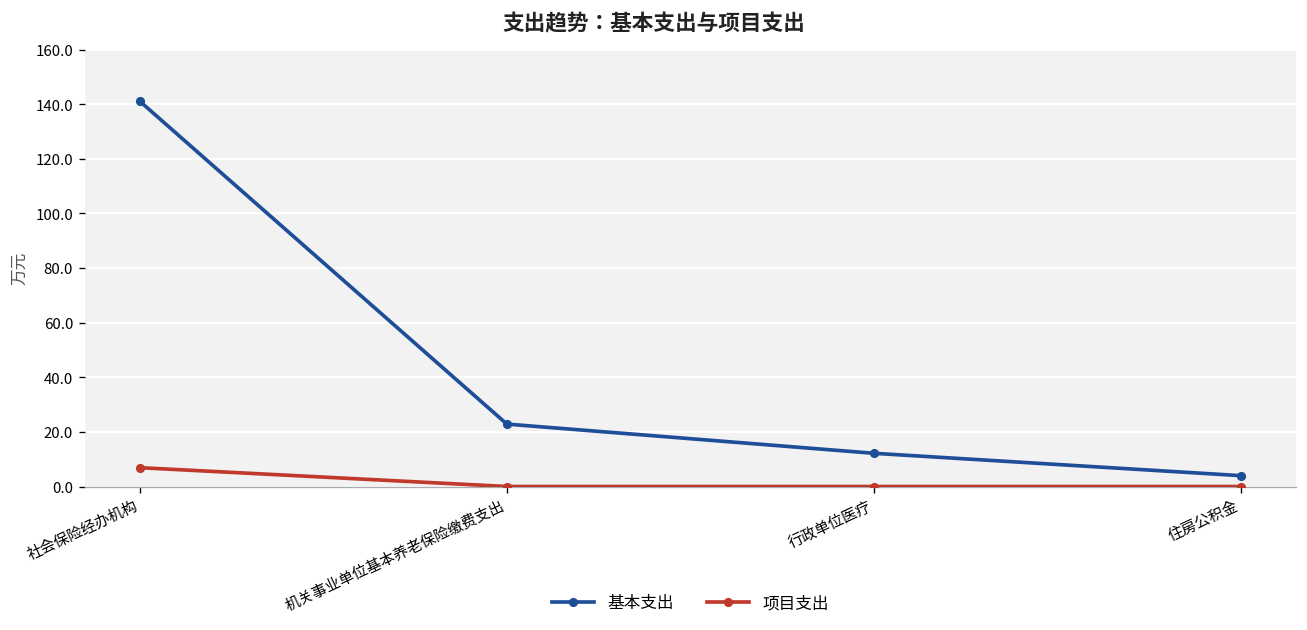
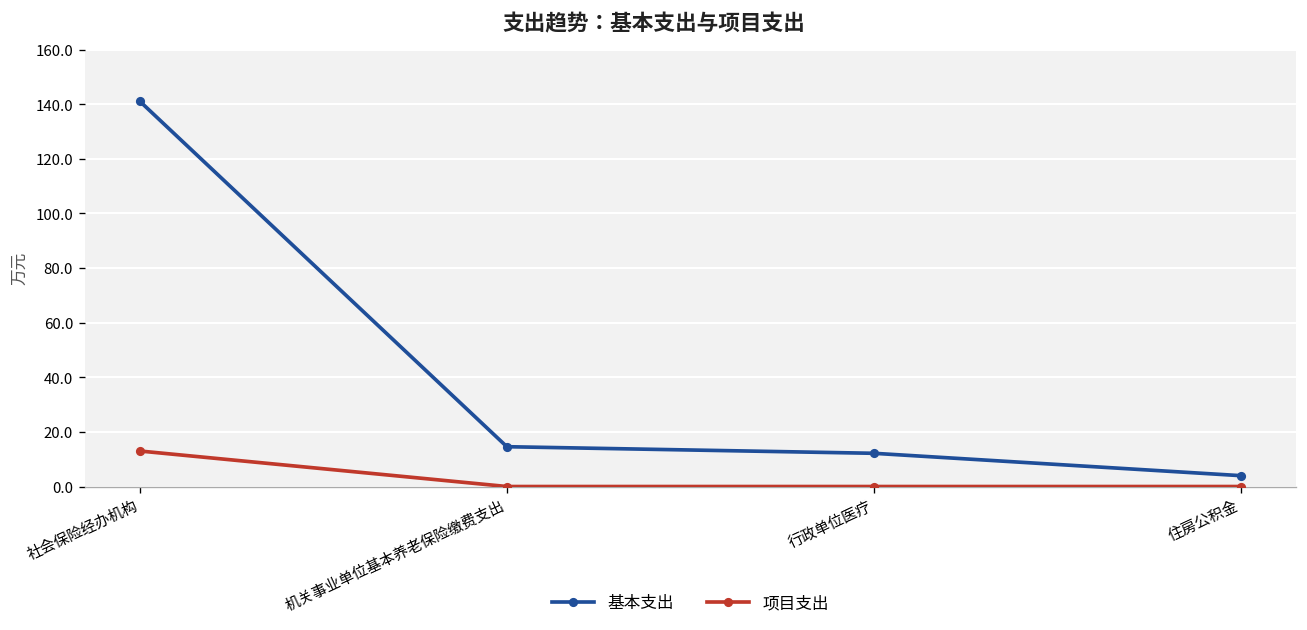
项目支出, 社会保险经办机构: 7 -> 13
基本支出, 机关事业单位基本养老保险缴费支出: 23 -> 15
